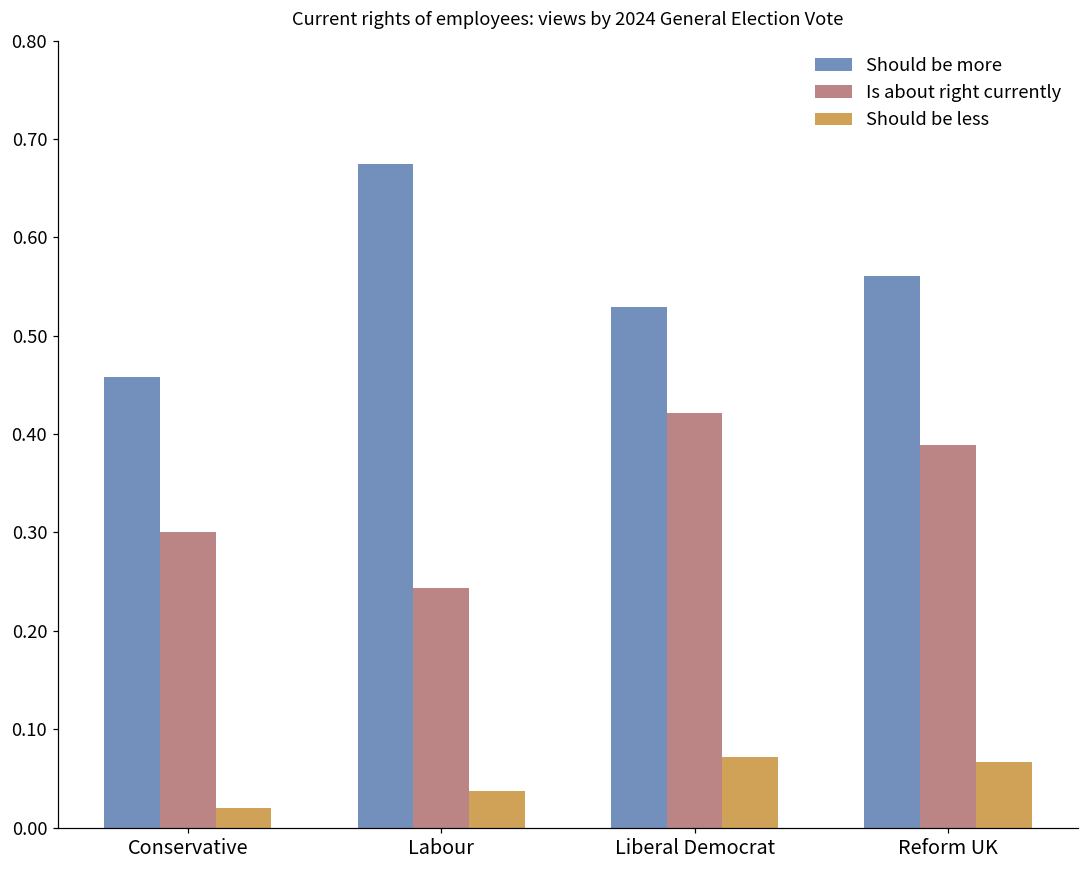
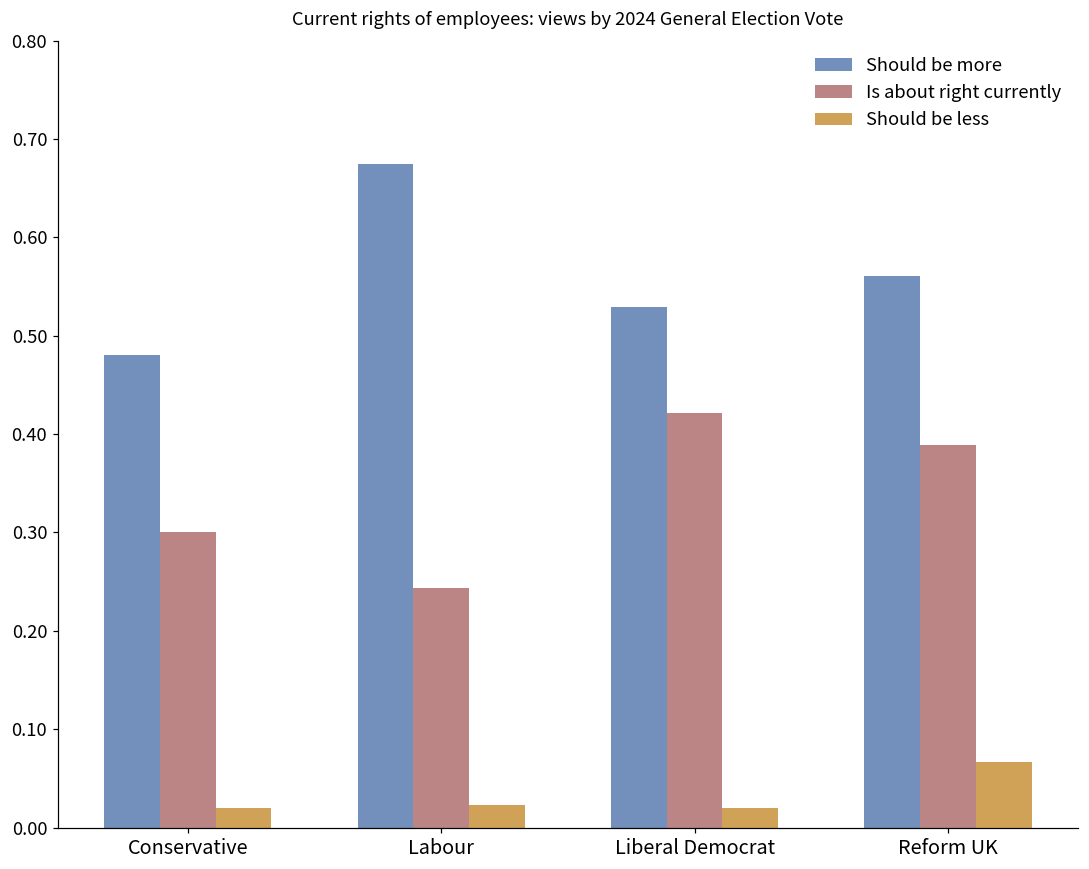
Should be more, Conservative: 0.46 -> 0.48
Should be less, Labour: 0.04 -> 0.02
Should be less, Liberal Democrat: 0.07 -> 0.02
